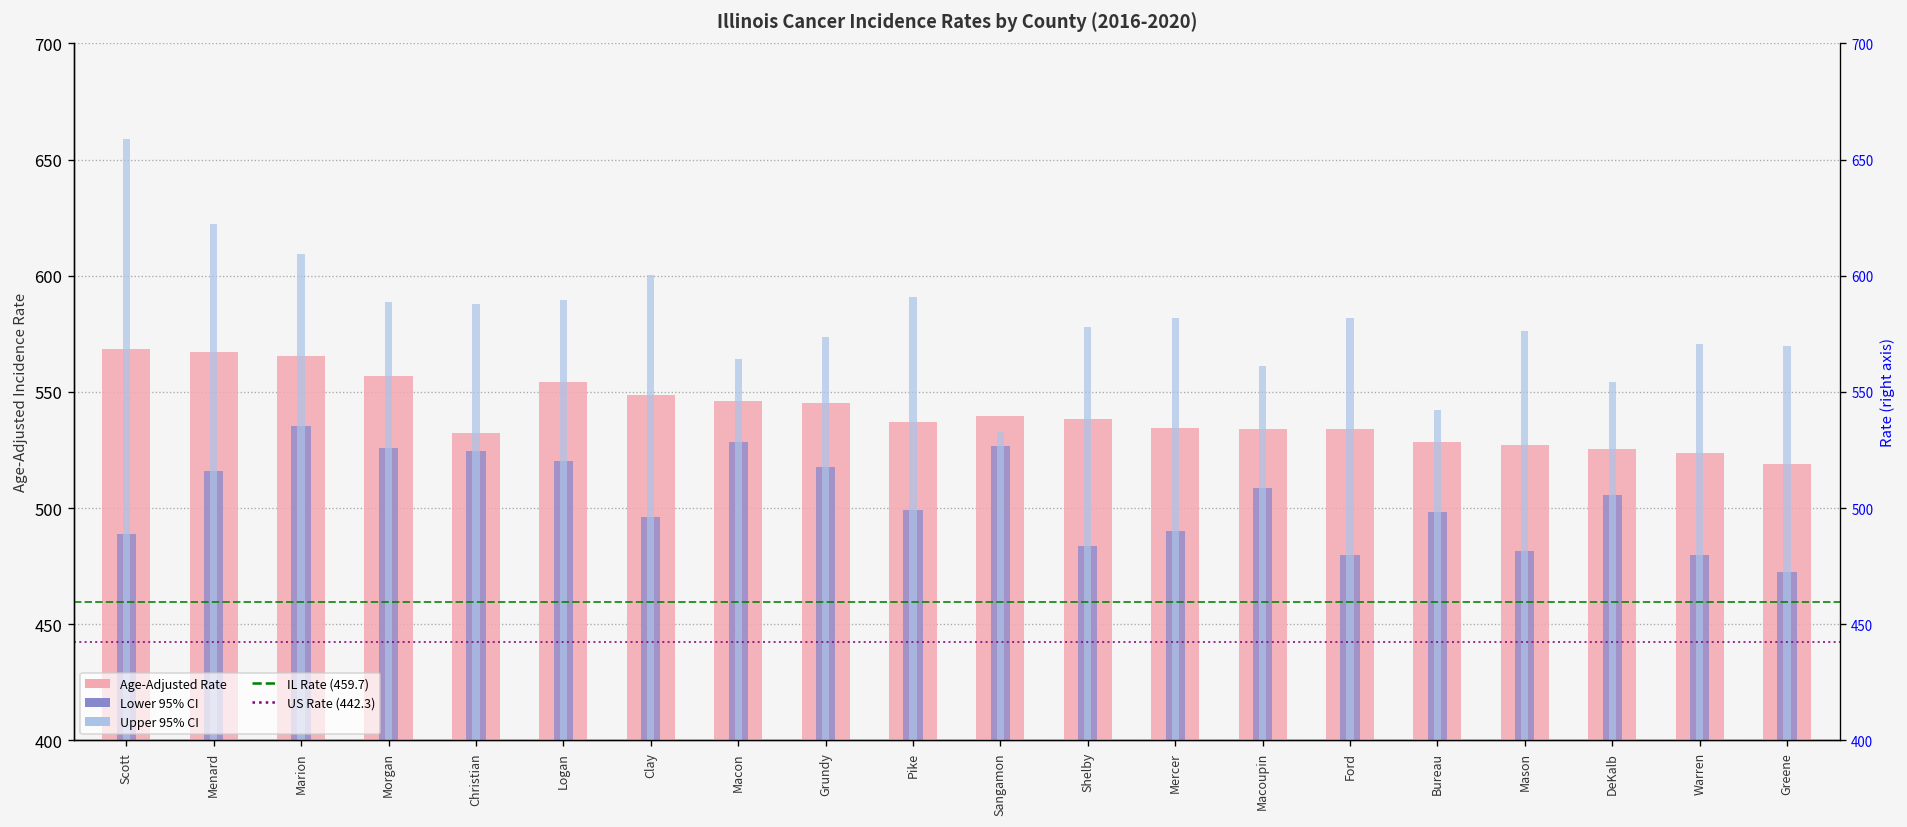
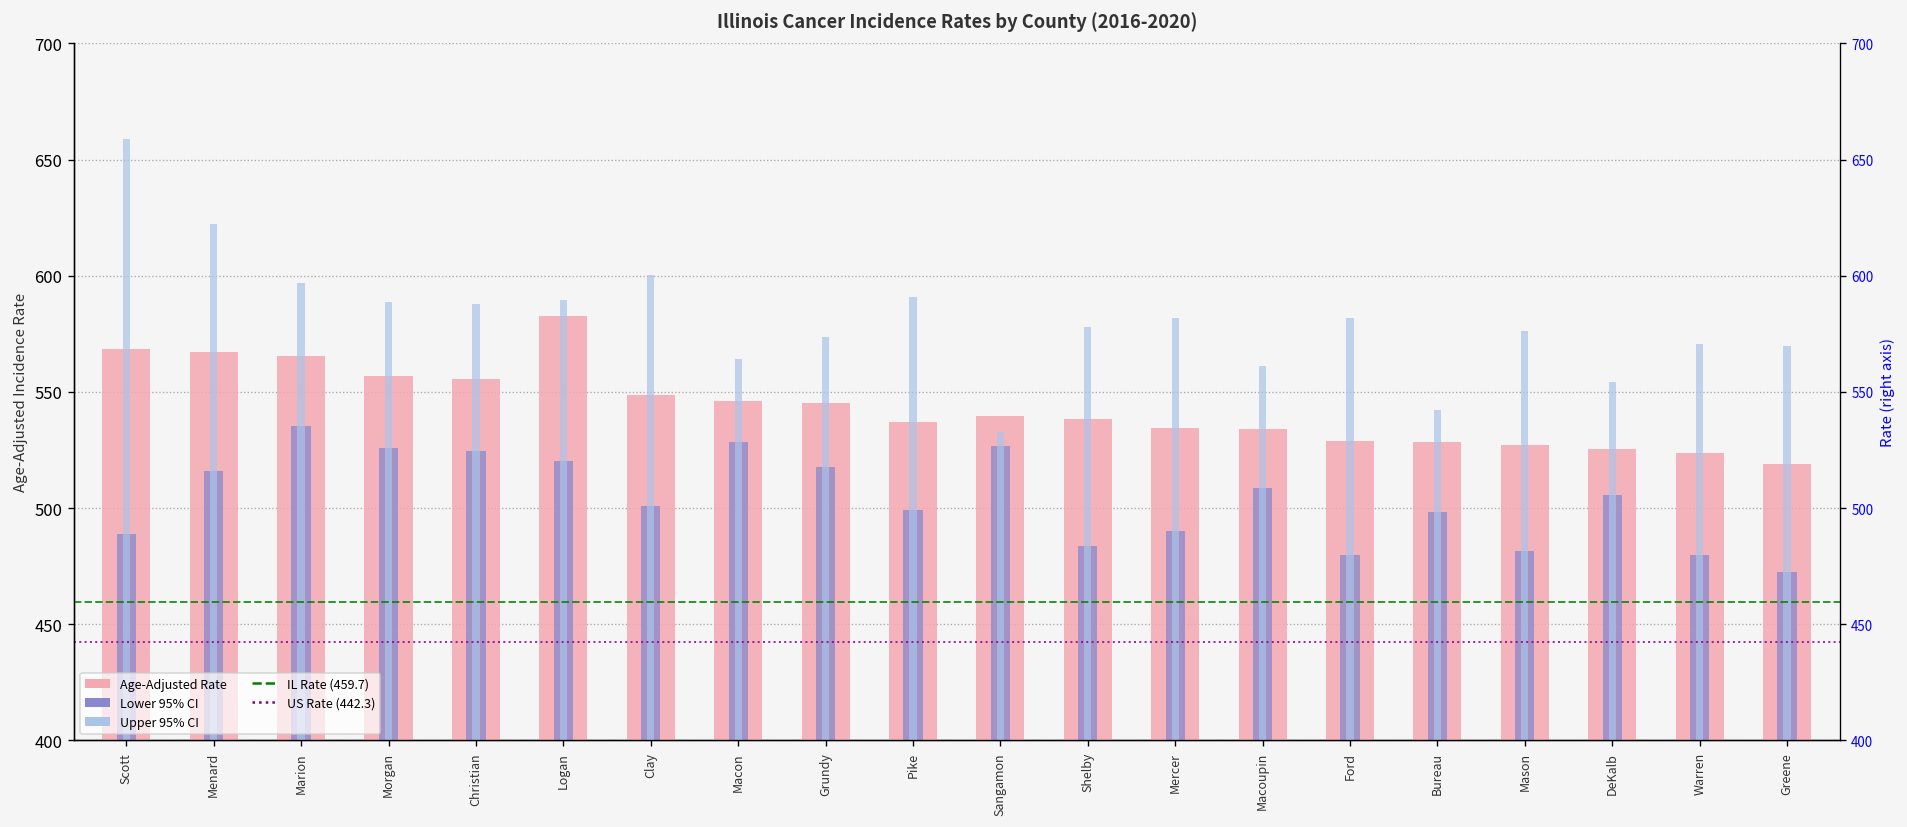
Upper 95% CI, Marion: 609 -> 597
Age-Adjusted Rate, Christian: 532 -> 555
Age-Adjusted Rate, Logan: 554 -> 583
Lower 95% CI, Clay: 496 -> 501
Age-Adjusted Rate, Ford: 534 -> 529
